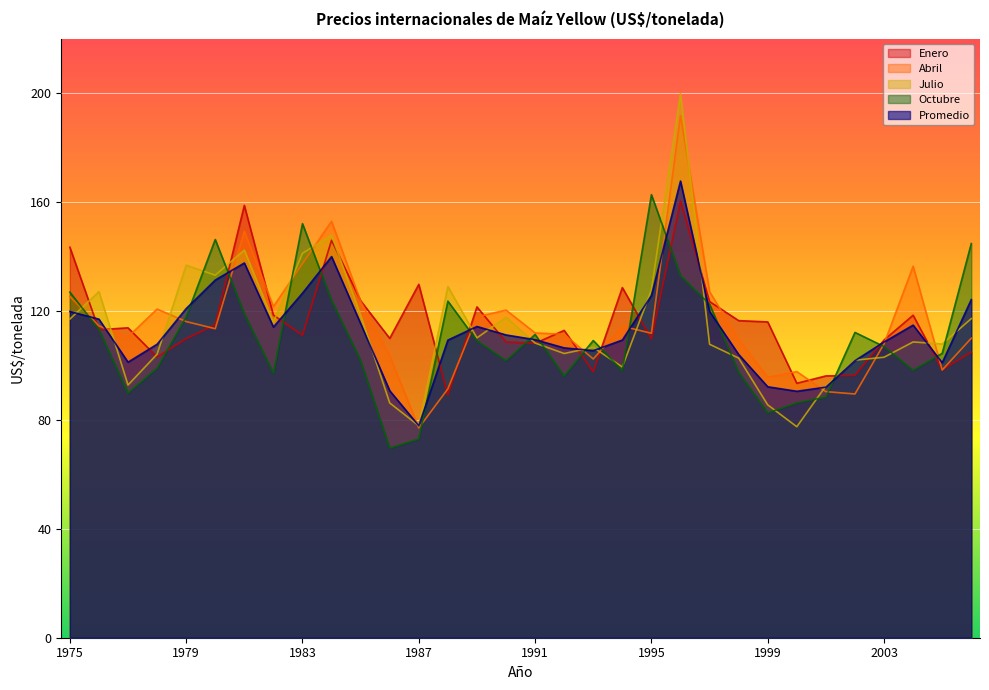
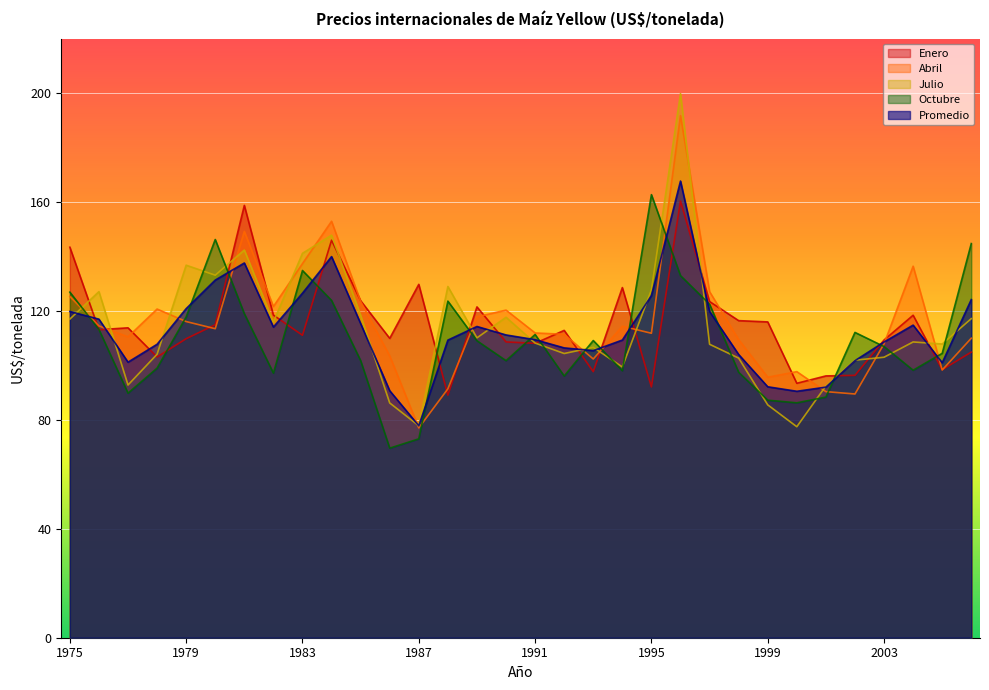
Octubre, 1983: 152 -> 135
Enero, 1995: 110 -> 92
Octubre, 1999: 83 -> 87
